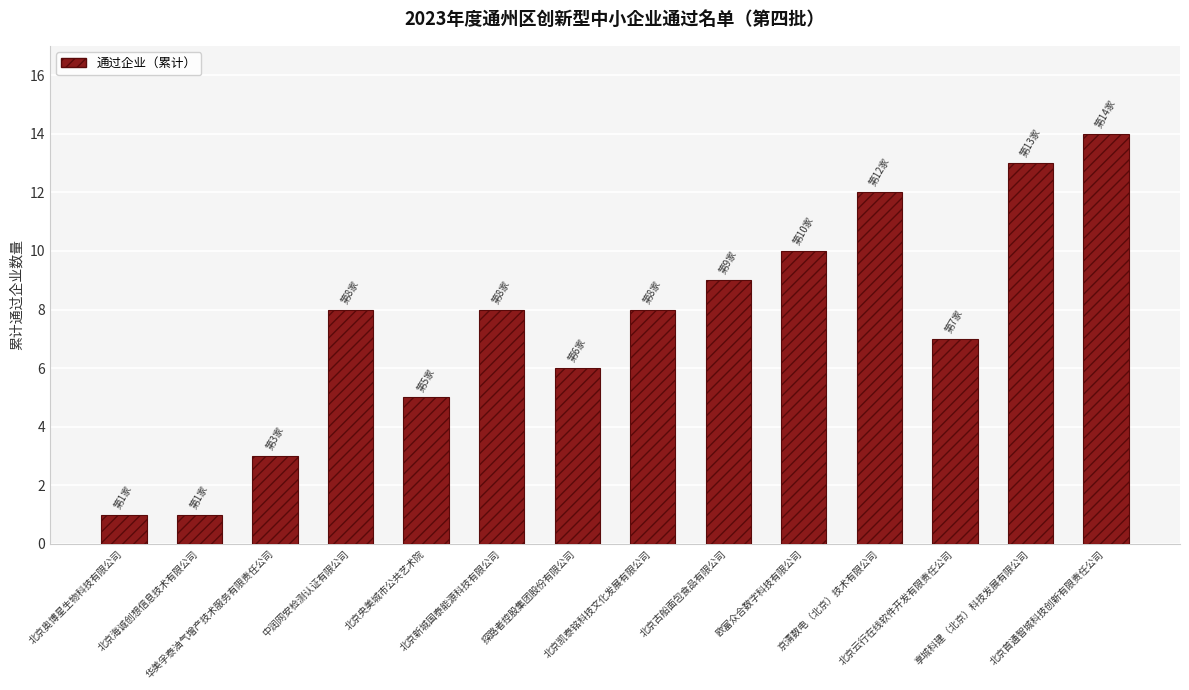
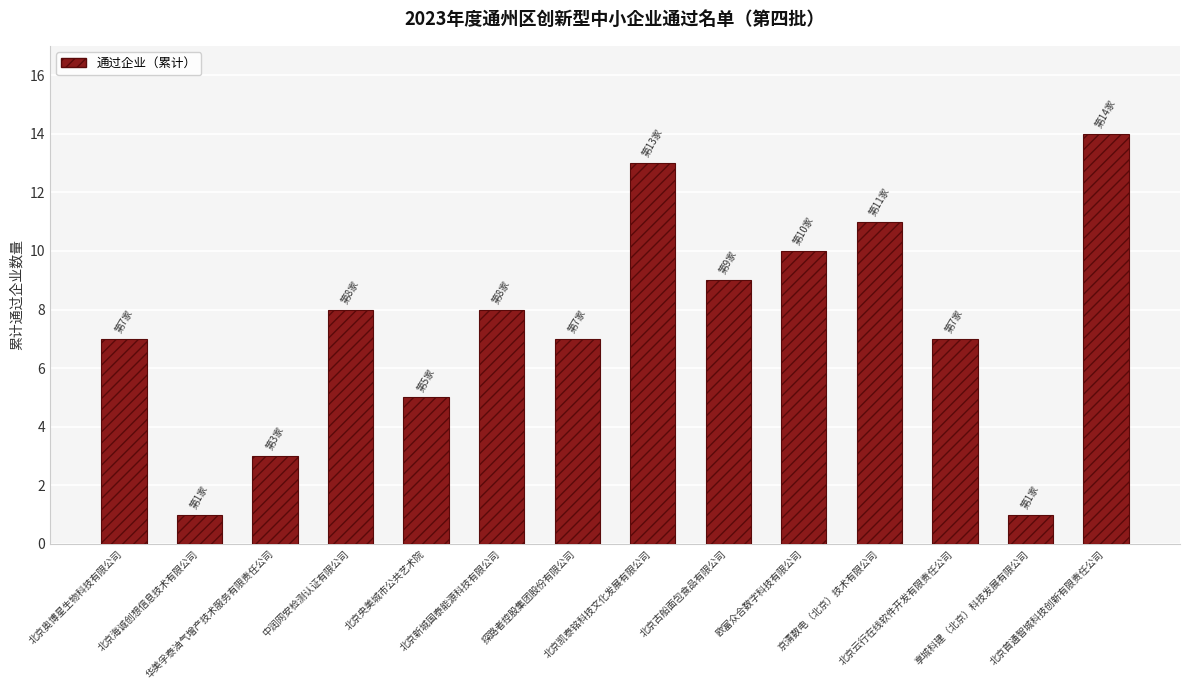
北京奥博星生物科技有限公司: 1家 -> 7家
探路者控股集团股份有限公司: 6家 -> 7家
北京凯泰铭科技文化发展有限公司: 8家 -> 13家
京清数电（北京）技术有限公司: 12家 -> 11家
享城科建（北京）科技发展有限公司: 13家 -> 1家
